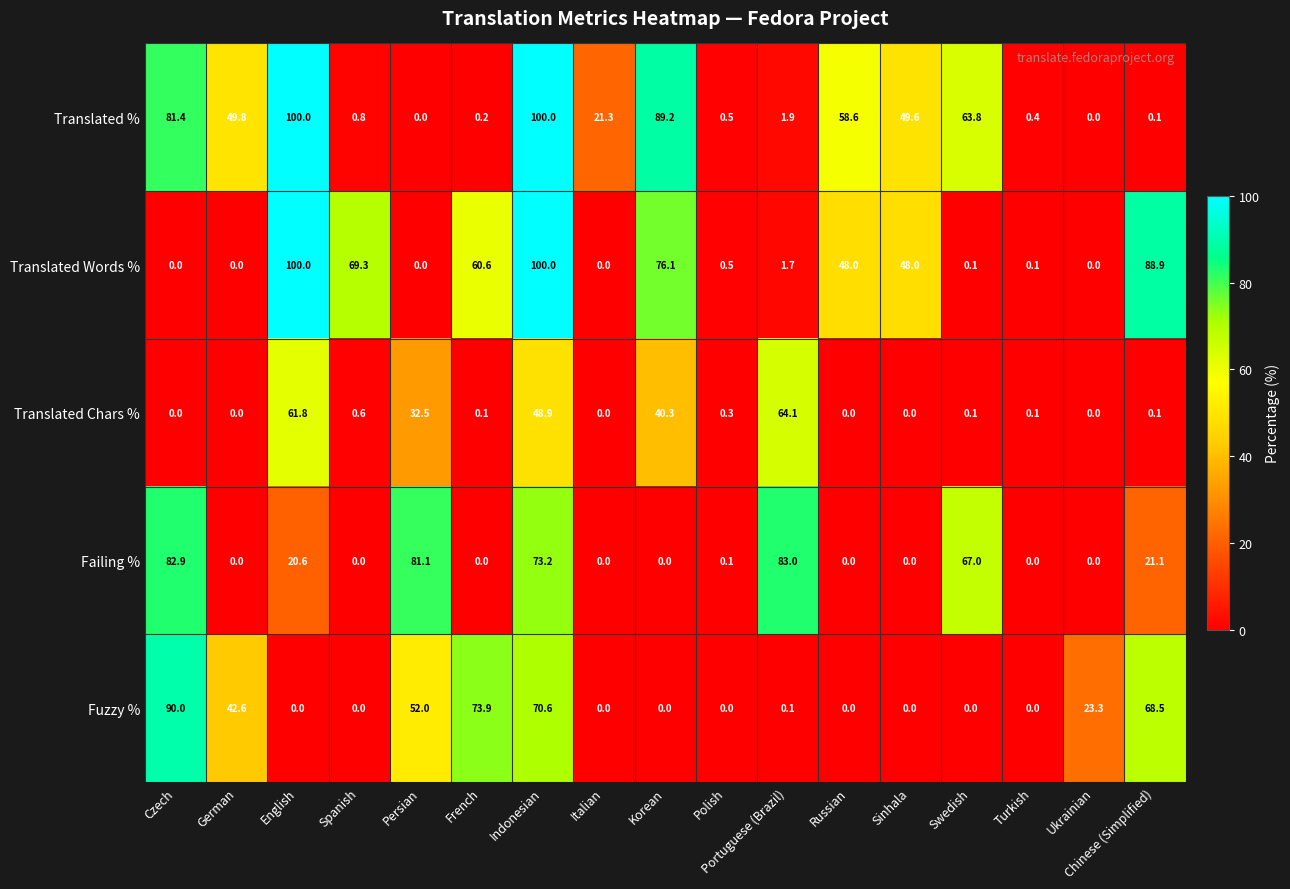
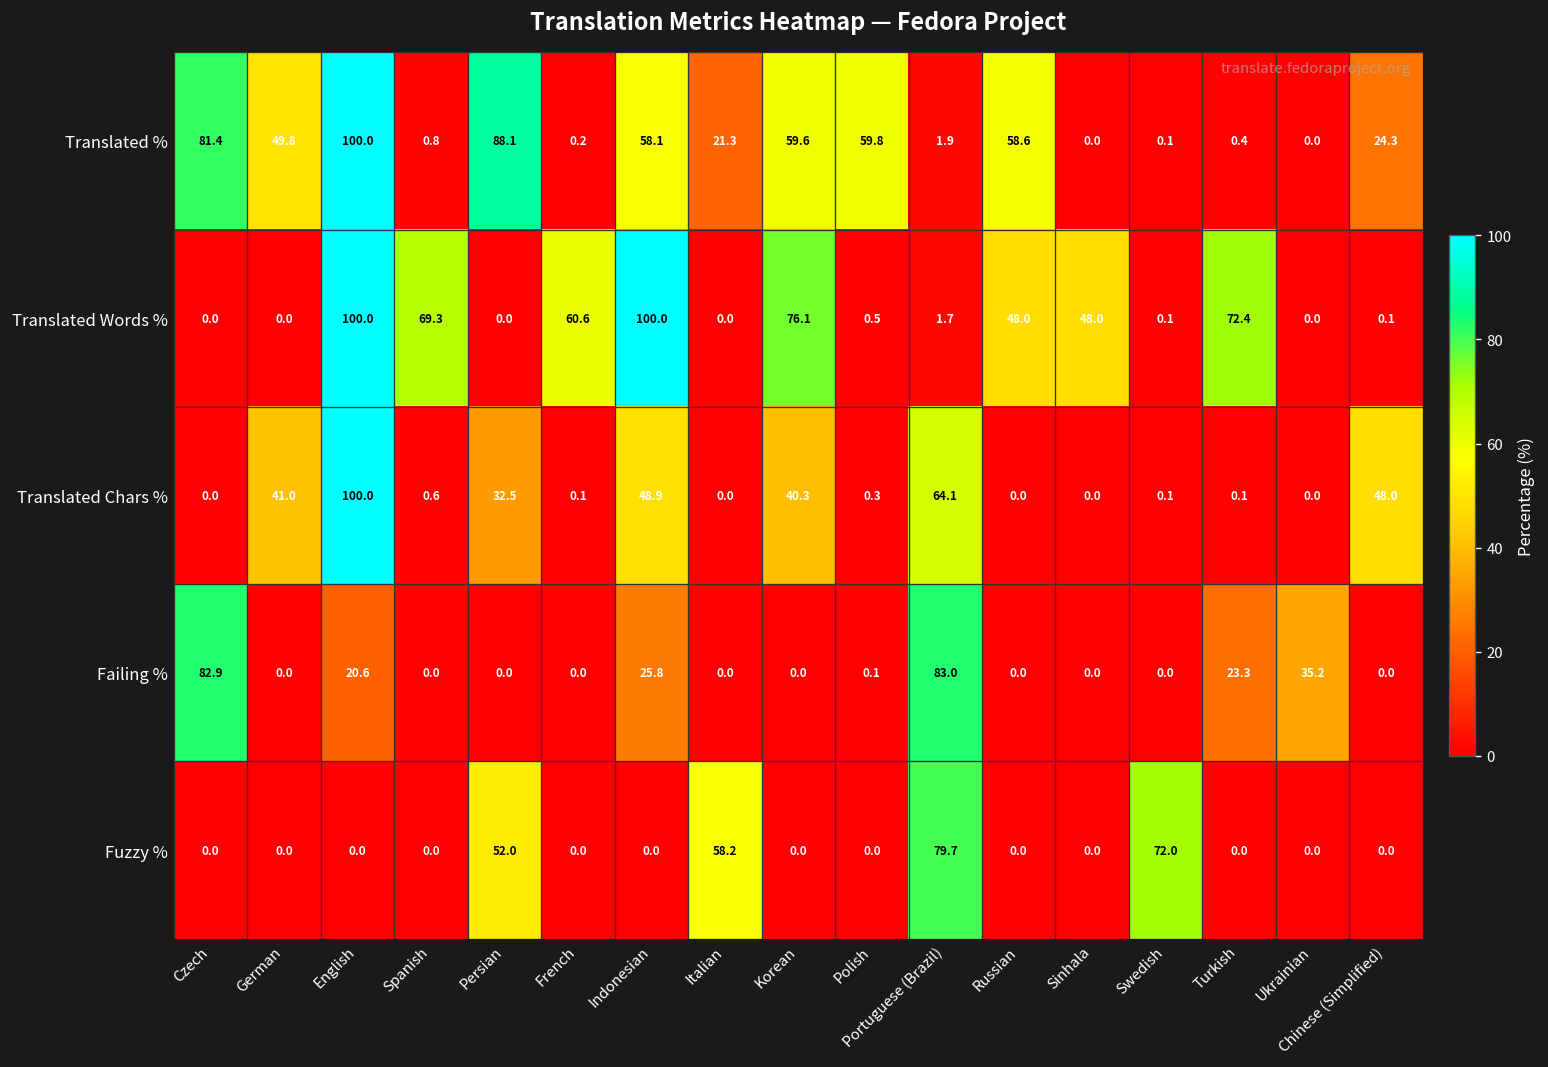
Translated %, Persian: 0.0 -> 88.1
Translated %, Indonesian: 100.0 -> 58.1
Translated %, Korean: 89.2 -> 59.6
Translated %, Polish: 0.5 -> 59.8
Translated %, Sinhala: 49.6 -> 0.0
Translated %, Swedish: 63.8 -> 0.1
Translated %, Chinese (Simplified): 0.1 -> 24.3
Translated Words %, Turkish: 0.1 -> 72.4
Translated Words %, Chinese (Simplified): 88.9 -> 0.1
Translated Chars %, German: 0.0 -> 41.0
Translated Chars %, English: 61.8 -> 100.0
Translated Chars %, Chinese (Simplified): 0.1 -> 48.0
Failing %, Persian: 81.1 -> 0.0
Failing %, Indonesian: 73.2 -> 25.8
Failing %, Swedish: 67.0 -> 0.0
Failing %, Turkish: 0.0 -> 23.3
Failing %, Ukrainian: 0.0 -> 35.2
Failing %, Chinese (Simplified): 21.1 -> 0.0
Fuzzy %, Czech: 90.0 -> 0.0
Fuzzy %, German: 42.6 -> 0.0
Fuzzy %, French: 73.9 -> 0.0
Fuzzy %, Indonesian: 70.6 -> 0.0
Fuzzy %, Italian: 0.0 -> 58.2
Fuzzy %, Portuguese (Brazil): 0.1 -> 79.7
Fuzzy %, Swedish: 0.0 -> 72.0
Fuzzy %, Ukrainian: 23.3 -> 0.0
Fuzzy %, Chinese (Simplified): 68.5 -> 0.0
